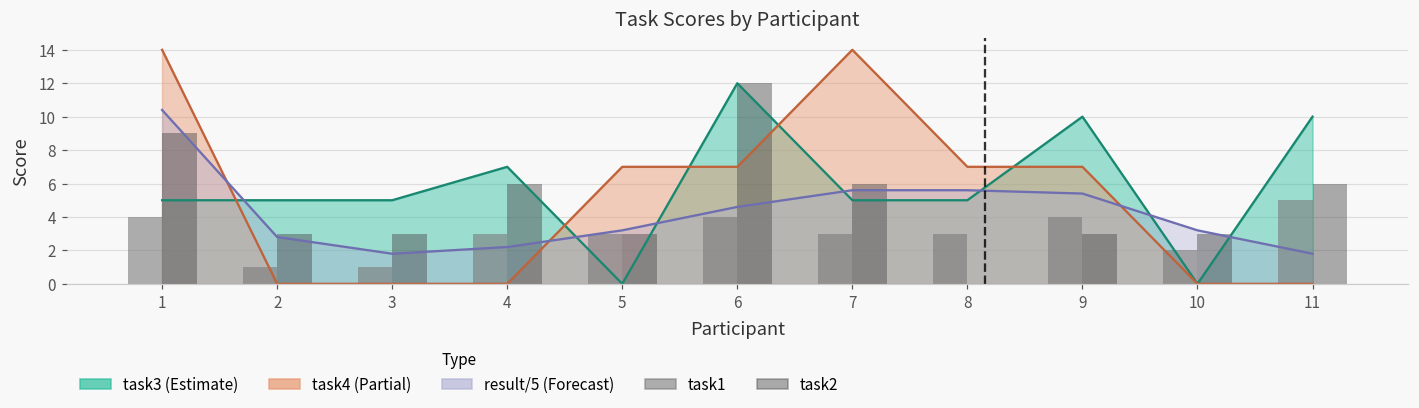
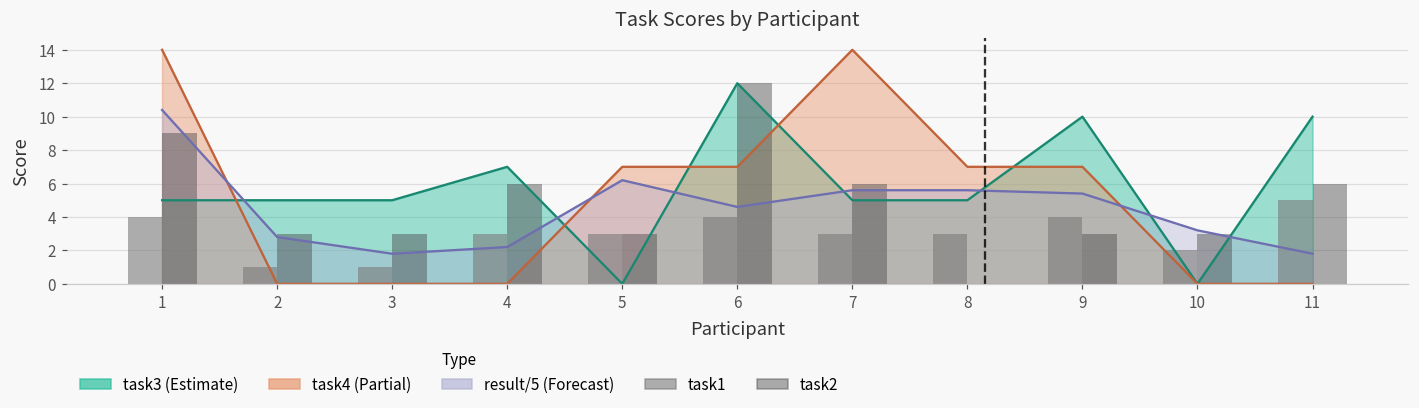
result/5 (Forecast), 5: 3.2 -> 6.2
